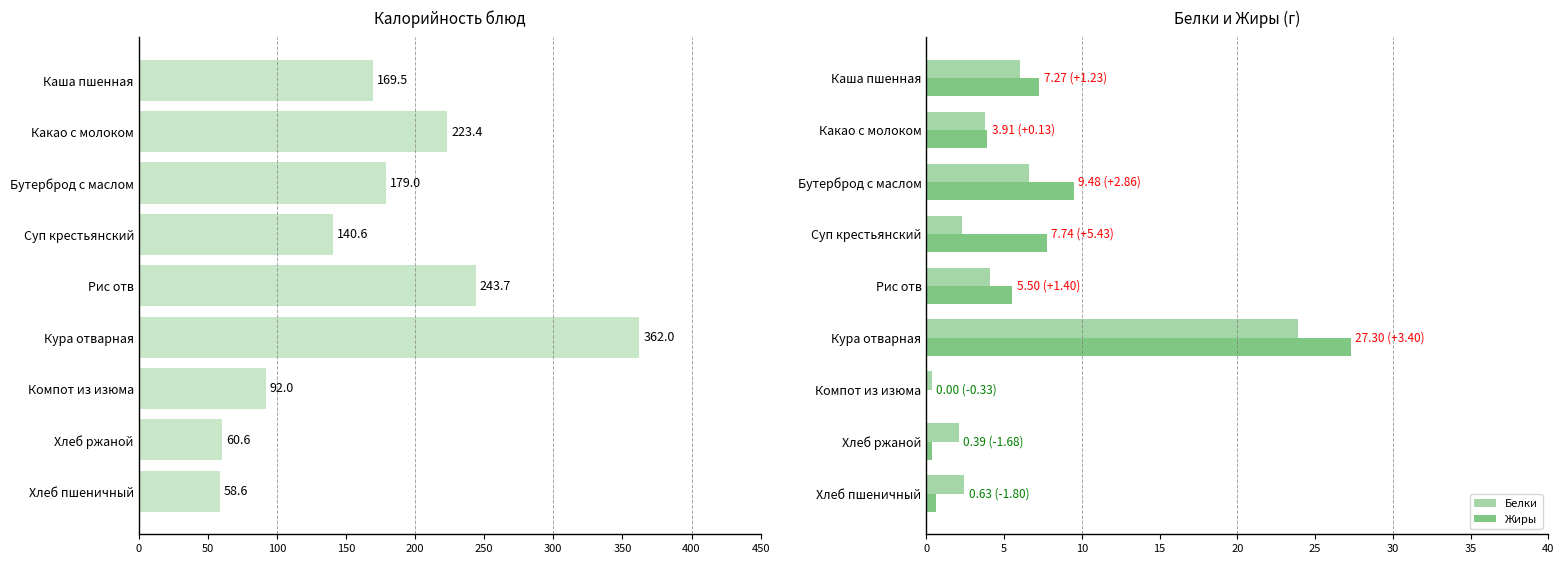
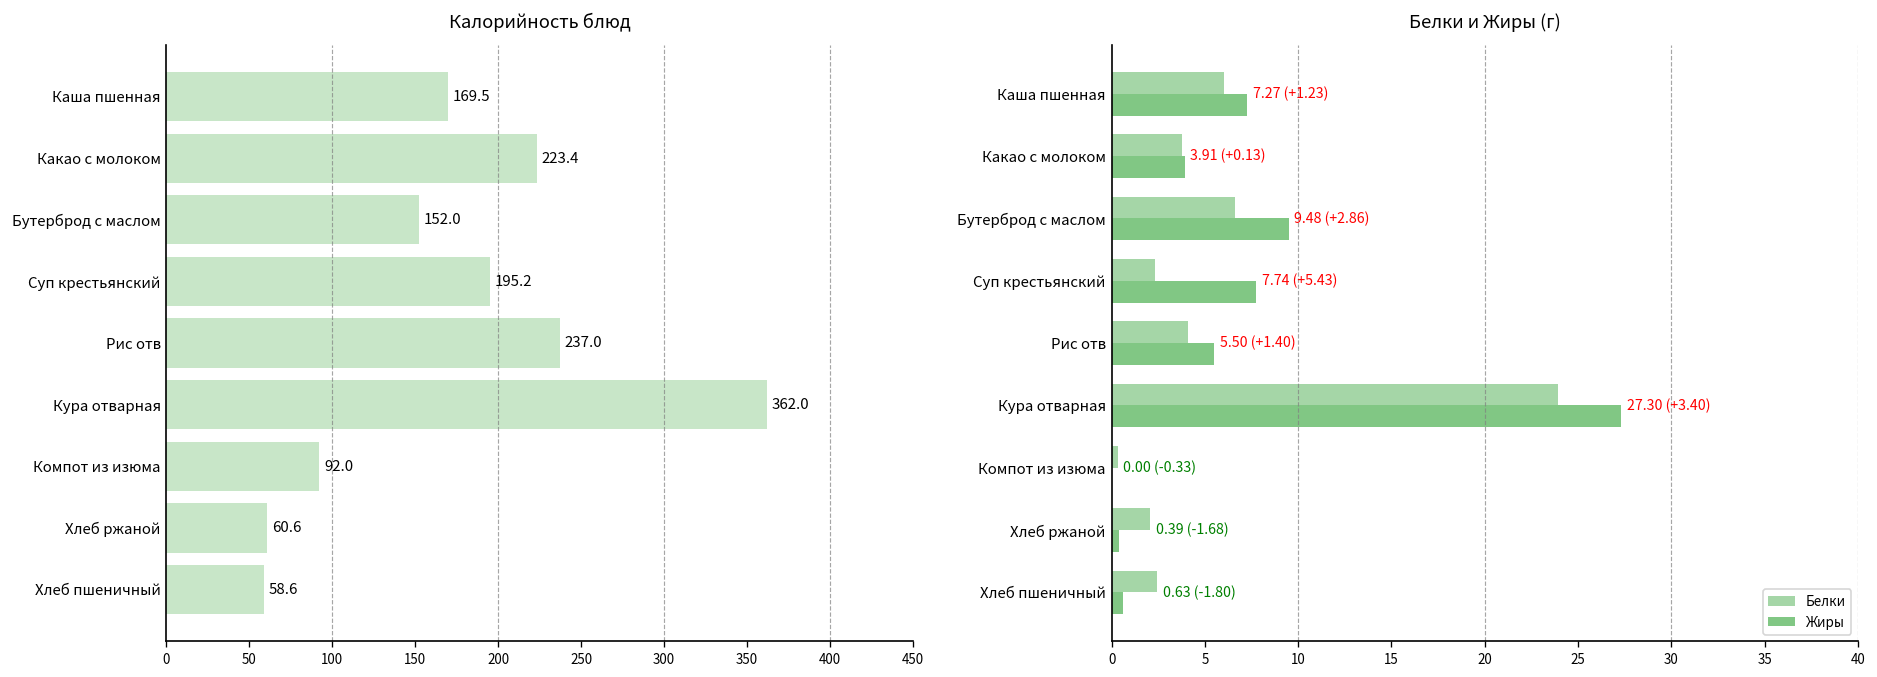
Калорийность блюд, Бутерброд с маслом: 179.0 -> 152.0
Калорийность блюд, Суп крестьянский: 140.6 -> 195.2
Калорийность блюд, Рис отв: 243.7 -> 237.0
